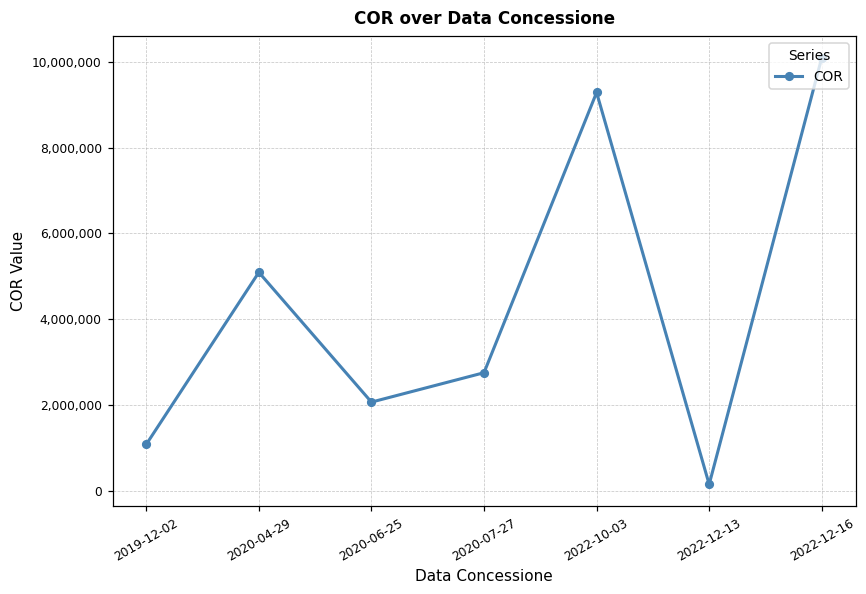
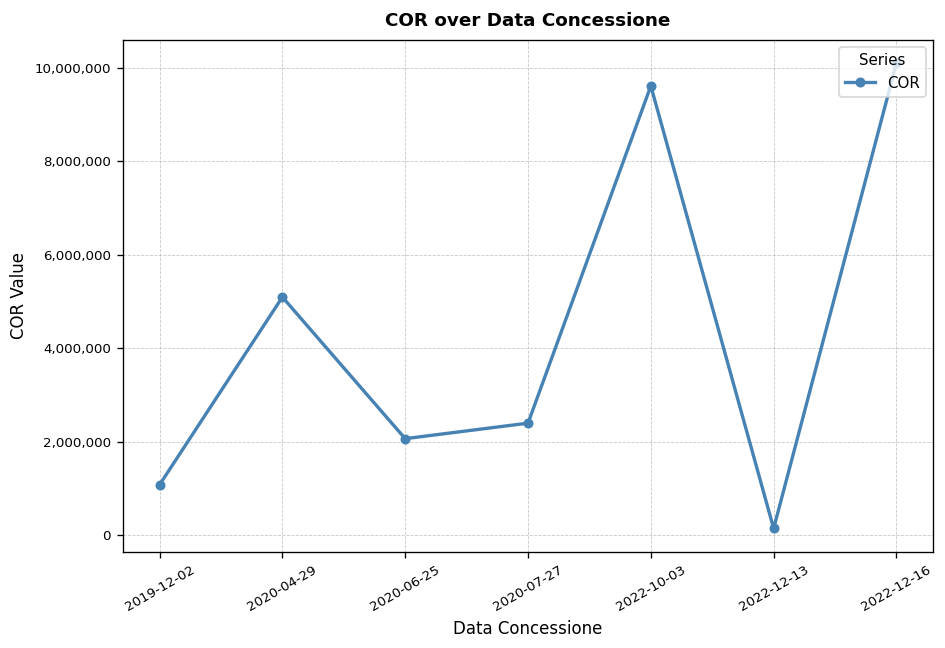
2020-07-27: 2,800,000 -> 2,400,000
2022-10-03: 9,300,000 -> 9,600,000
